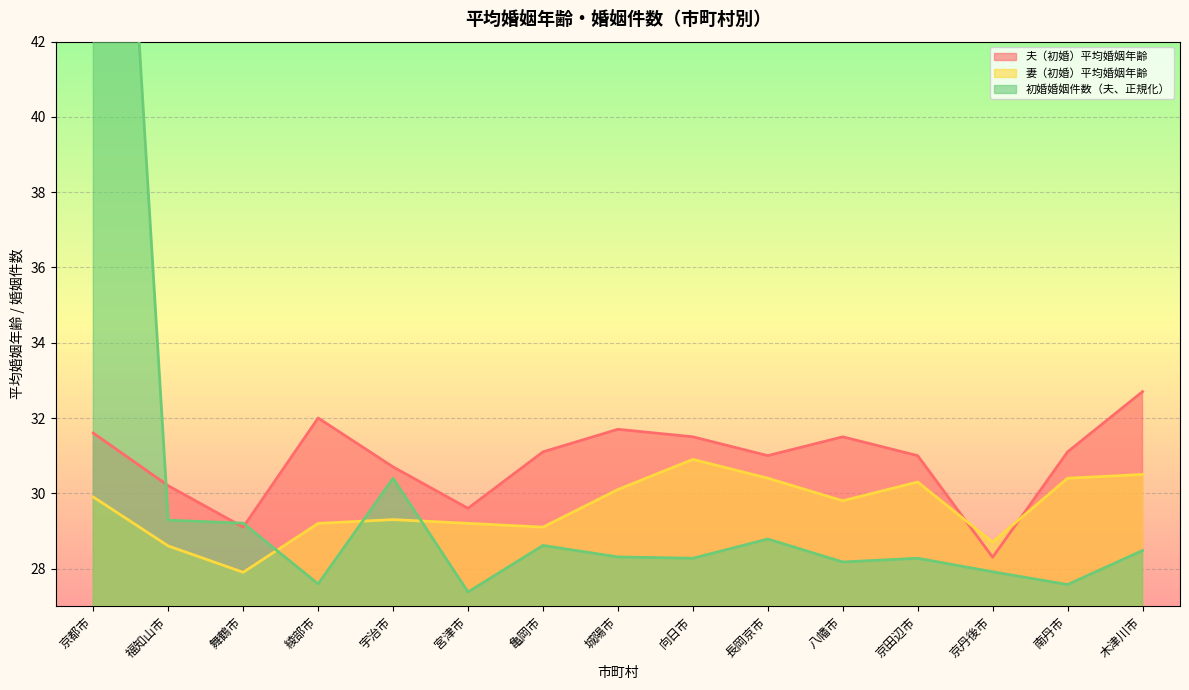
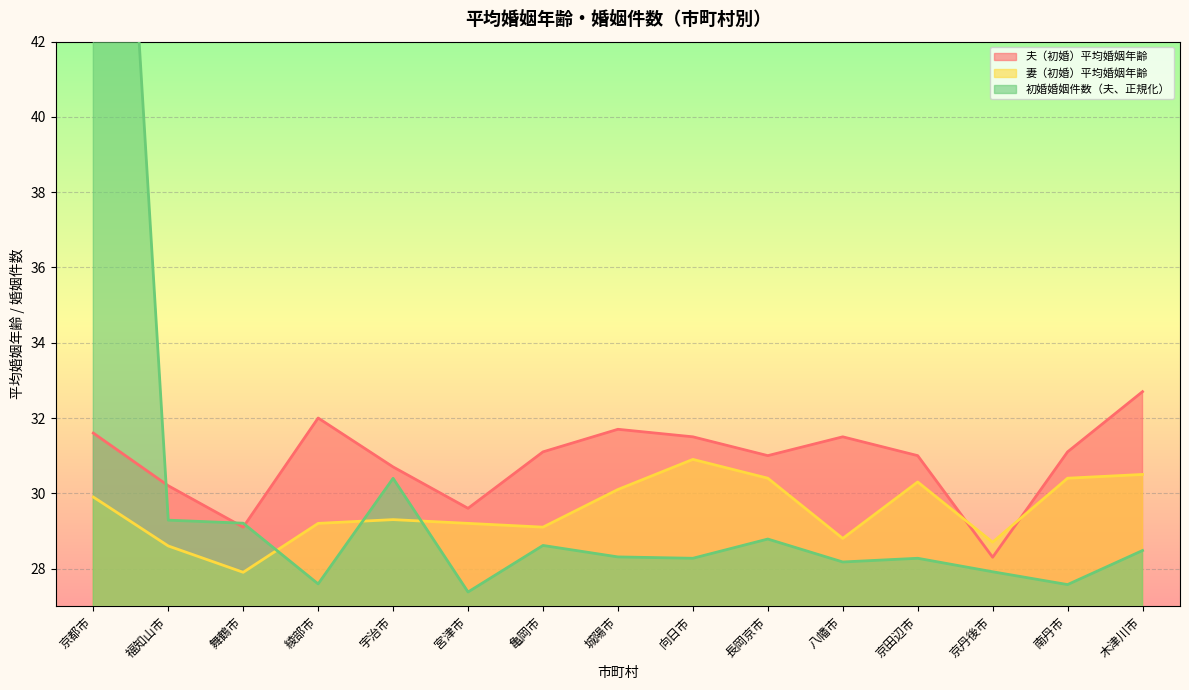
妻（初婚）平均婚姻年齢, 八幡市: 29.8 -> 28.8
